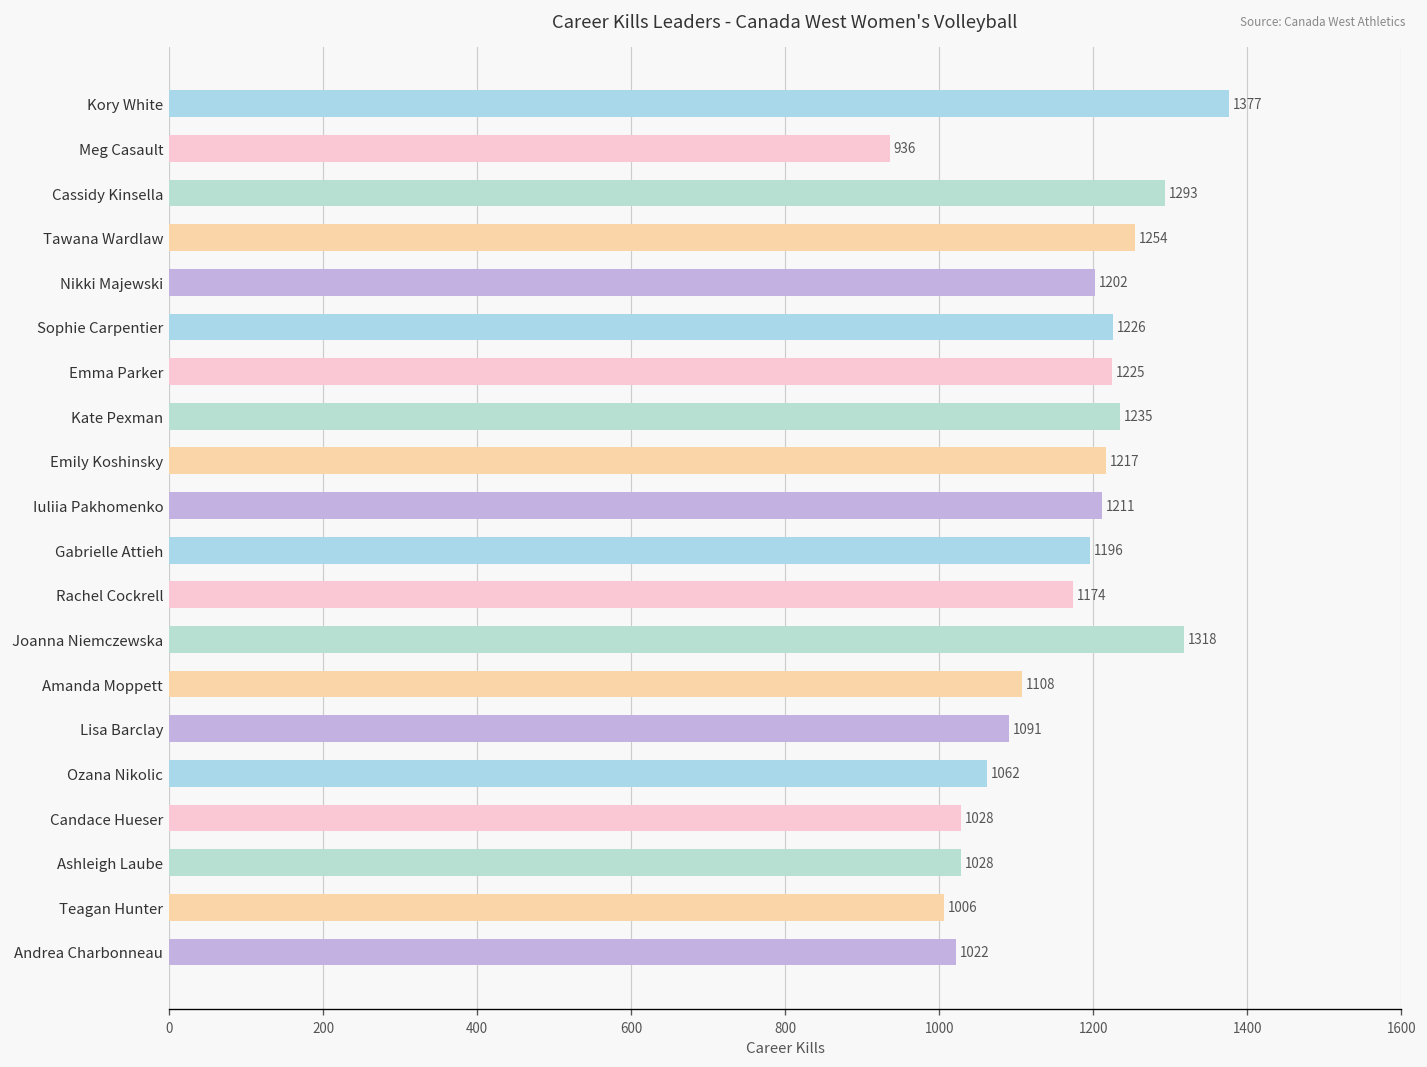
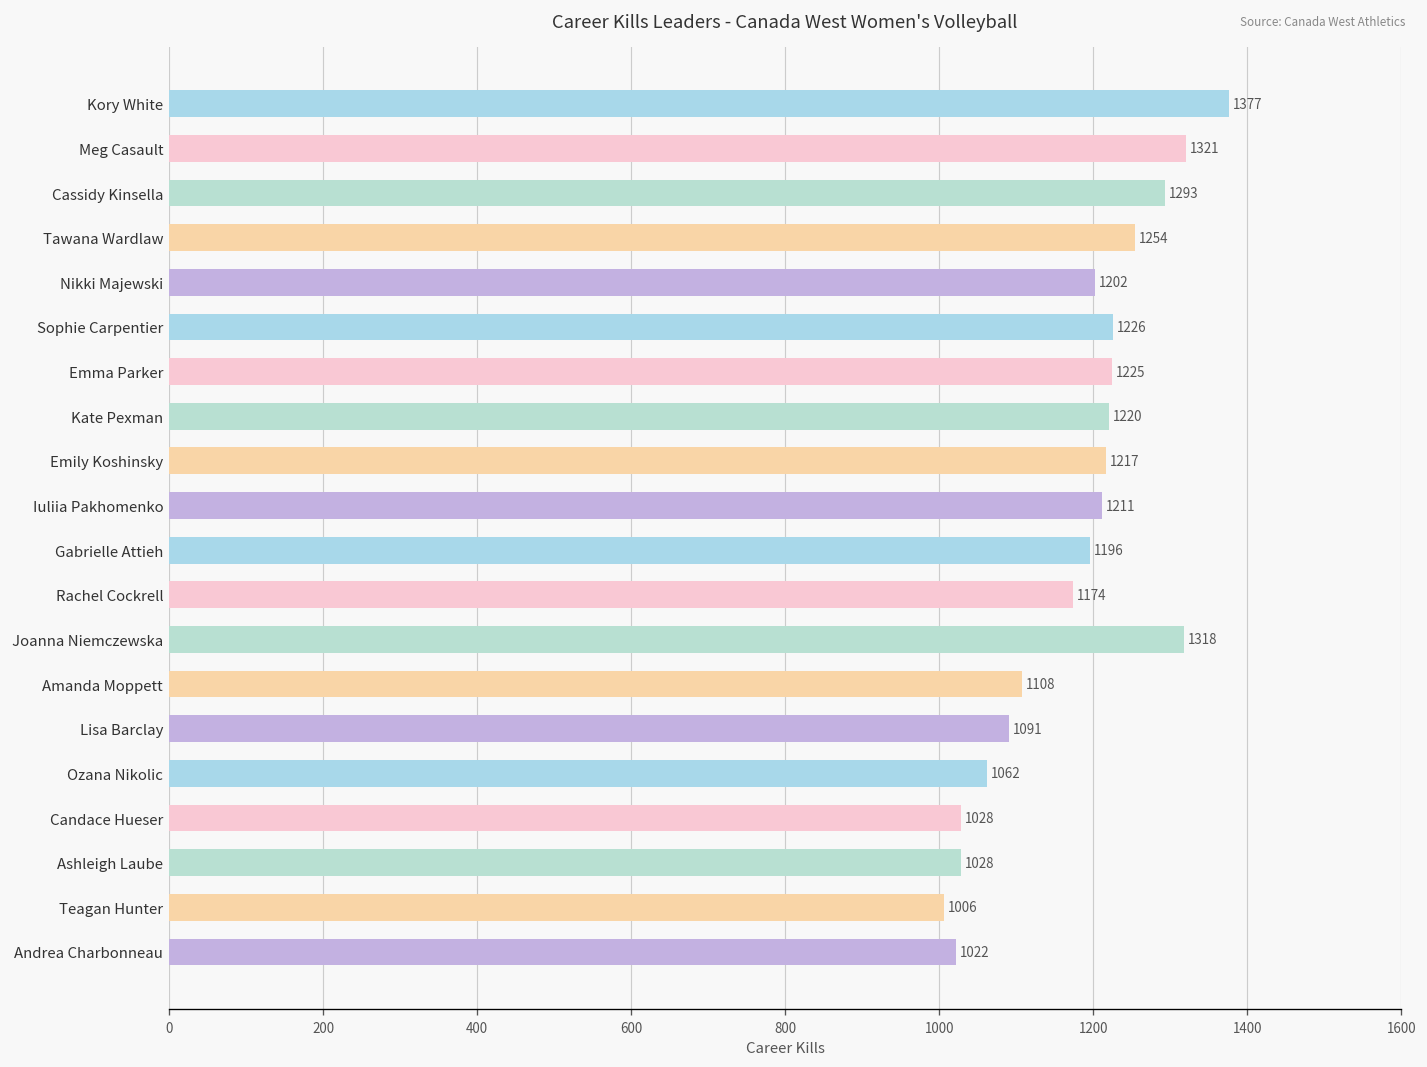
Meg Casault: 936 -> 1321
Kate Pexman: 1235 -> 1220
